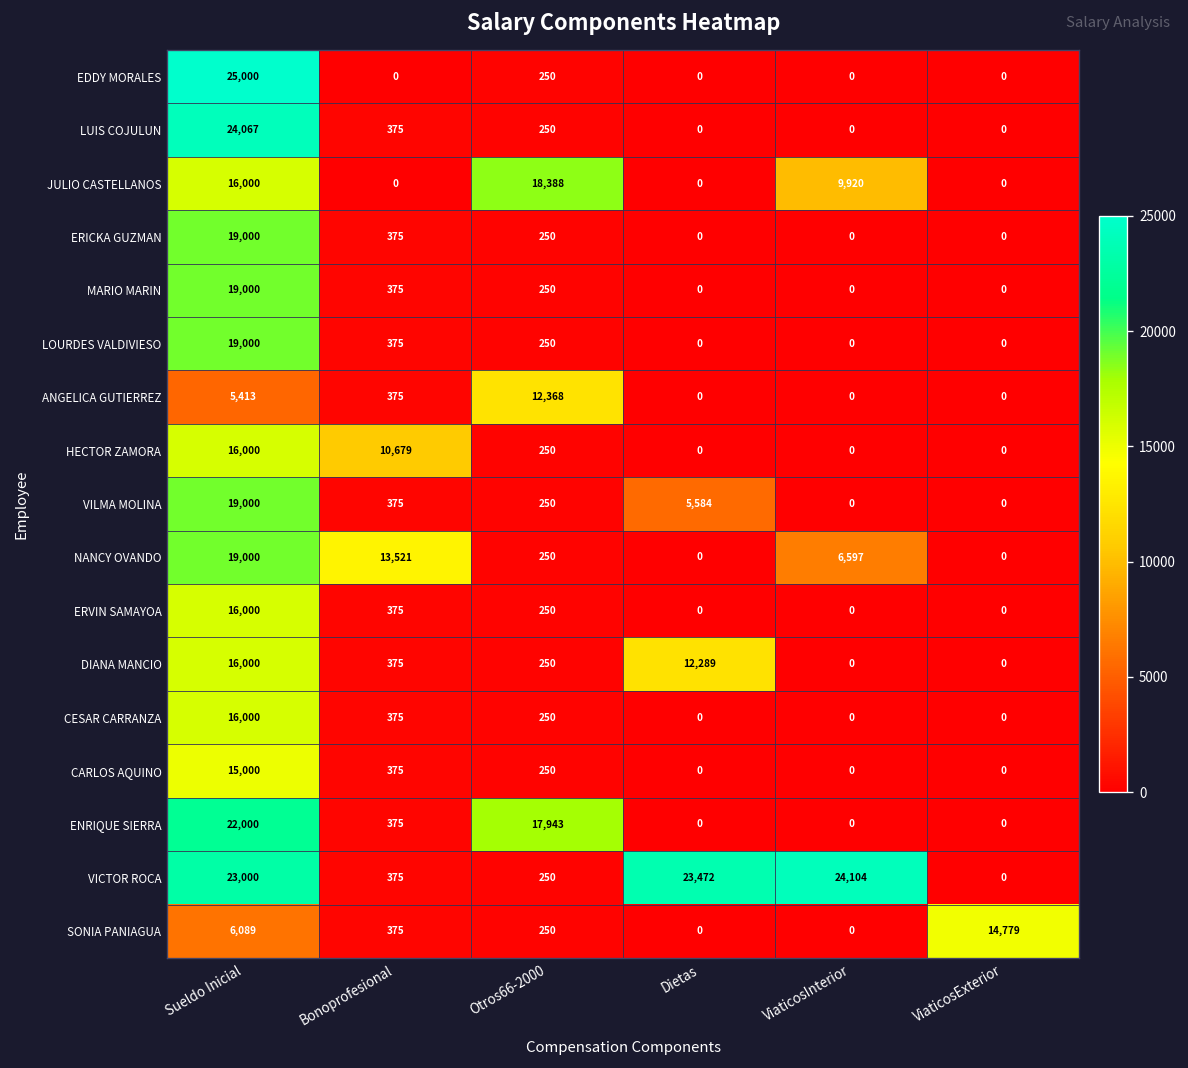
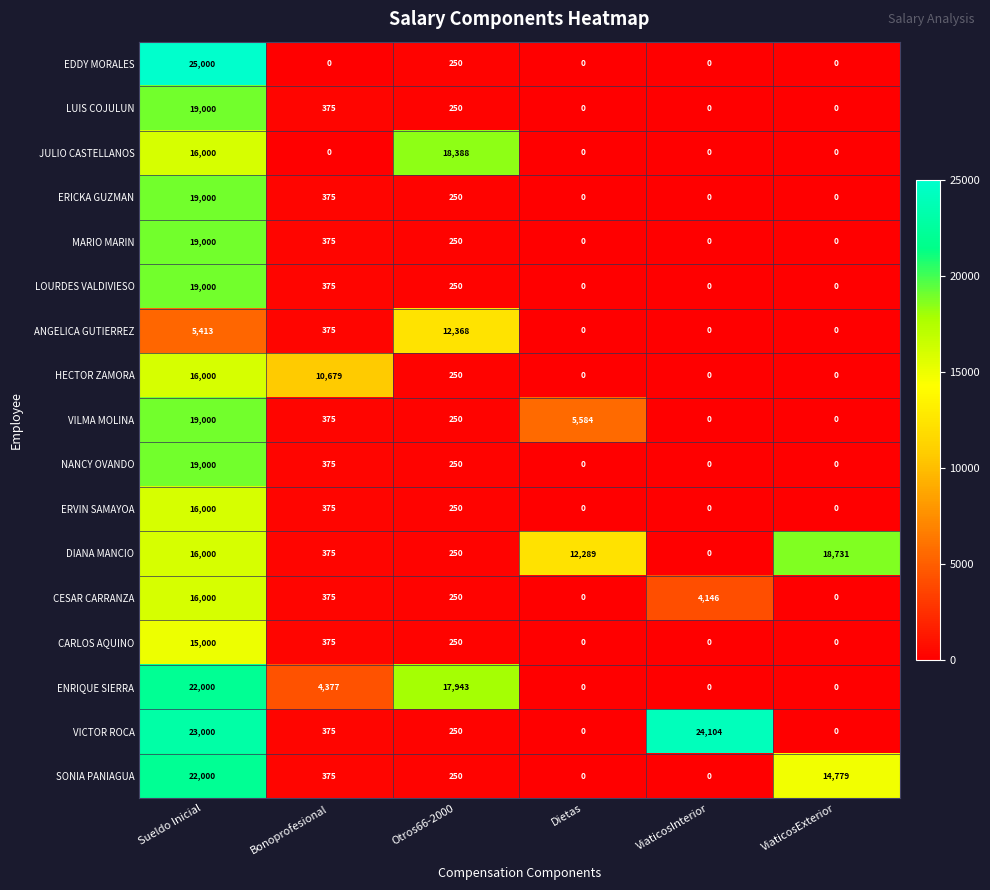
LUIS COJULUN, Sueldo Inicial: 24,067 -> 19,000
JULIO CASTELLANOS, ViaticosInterior: 9,920 -> 0
NANCY OVANDO, Bonoprofesional: 13,521 -> 375
NANCY OVANDO, ViaticosInterior: 6,597 -> 0
DIANA MANCIO, ViaticosExterior: 0 -> 18,731
CESAR CARRANZA, ViaticosInterior: 0 -> 4,146
ENRIQUE SIERRA, Bonoprofesional: 375 -> 4,377
VICTOR ROCA, Dietas: 23,472 -> 0
SONIA PANIAGUA, Sueldo Inicial: 6,089 -> 22,000
